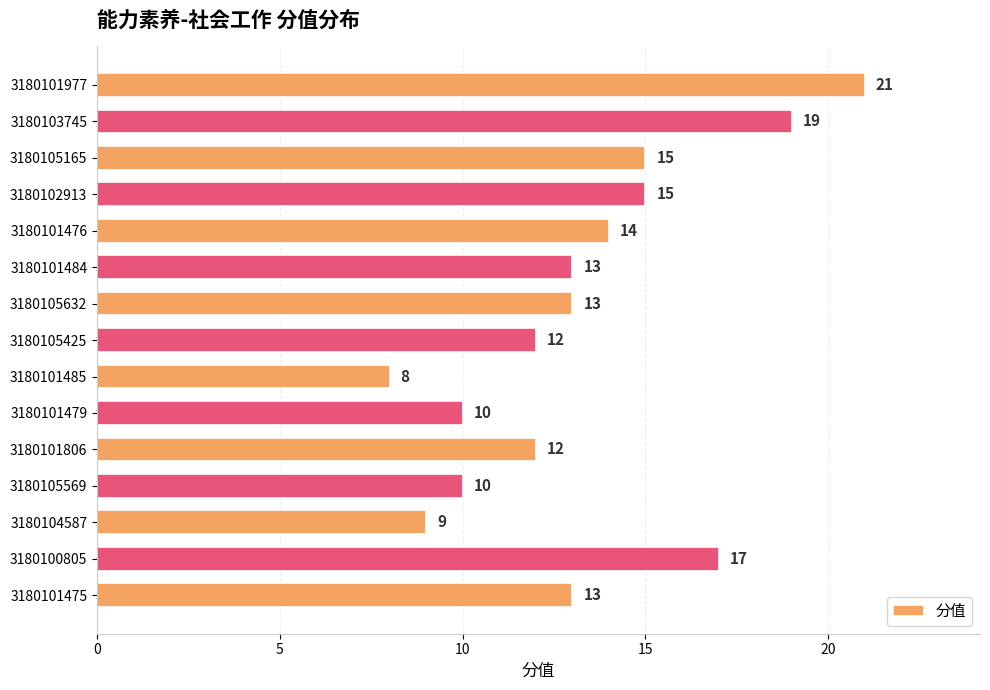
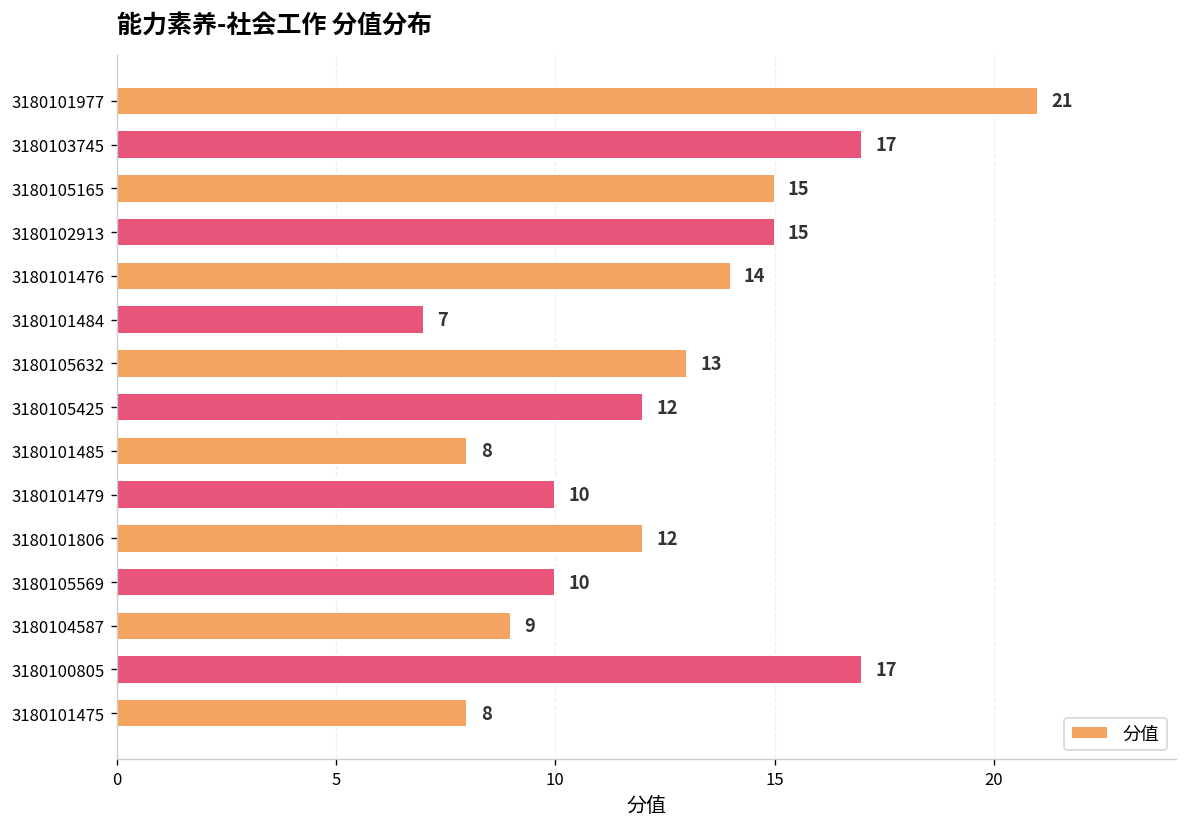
3180103745: 19 -> 17
3180101484: 13 -> 7
3180101475: 13 -> 8
